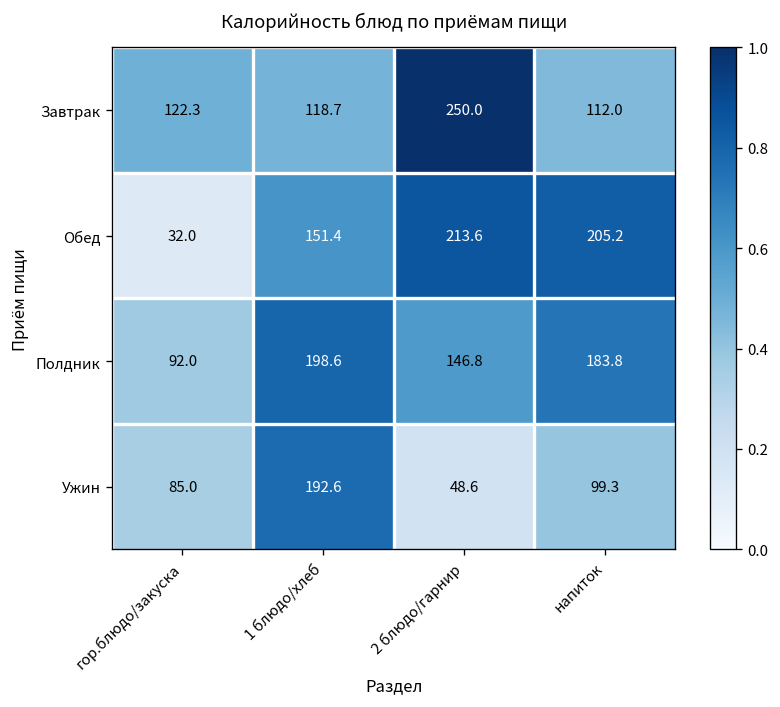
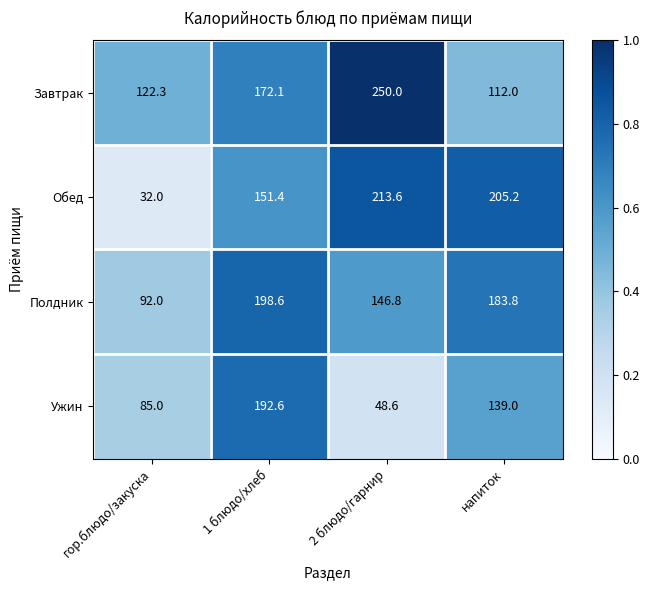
Завтрак, 1 блюдо/хлеб: 118.7 -> 172.1
Ужин, напиток: 99.3 -> 139.0
